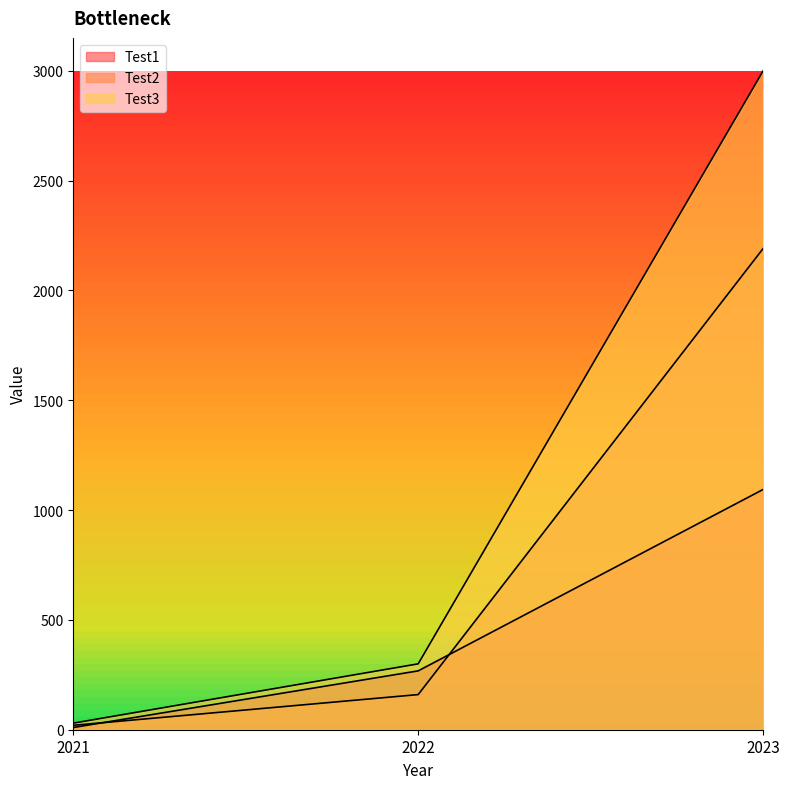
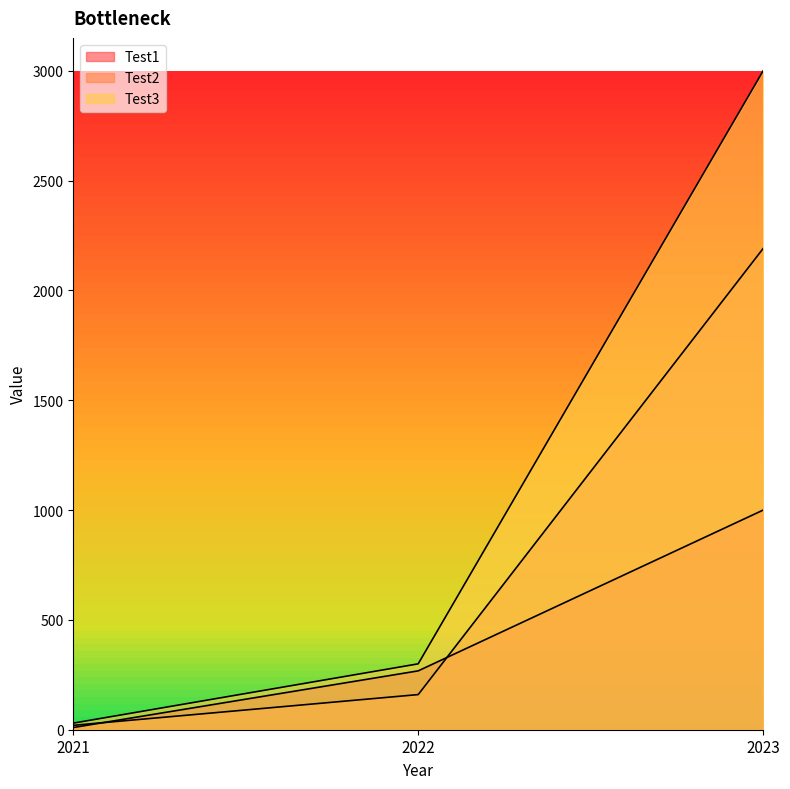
Test1, 2023: 1090 -> 1000
